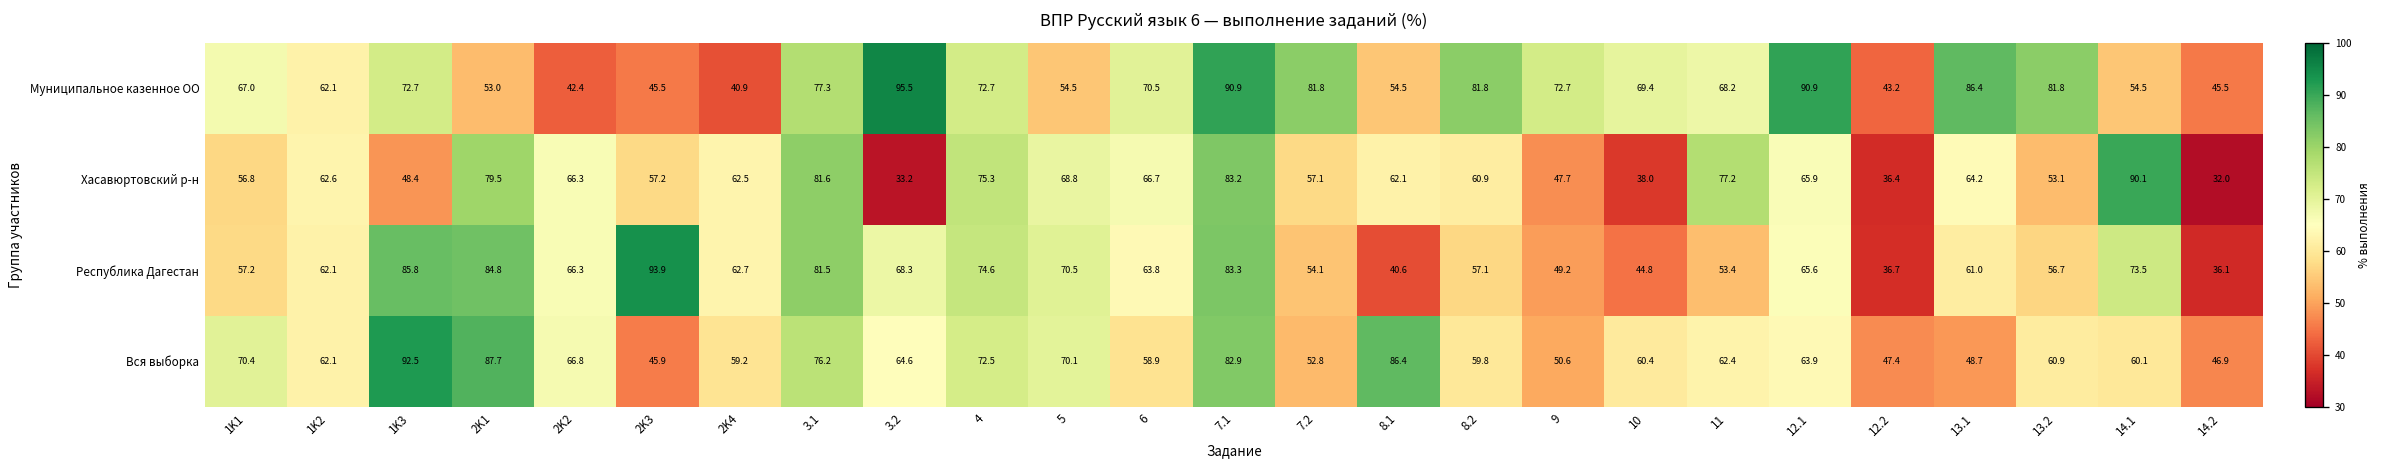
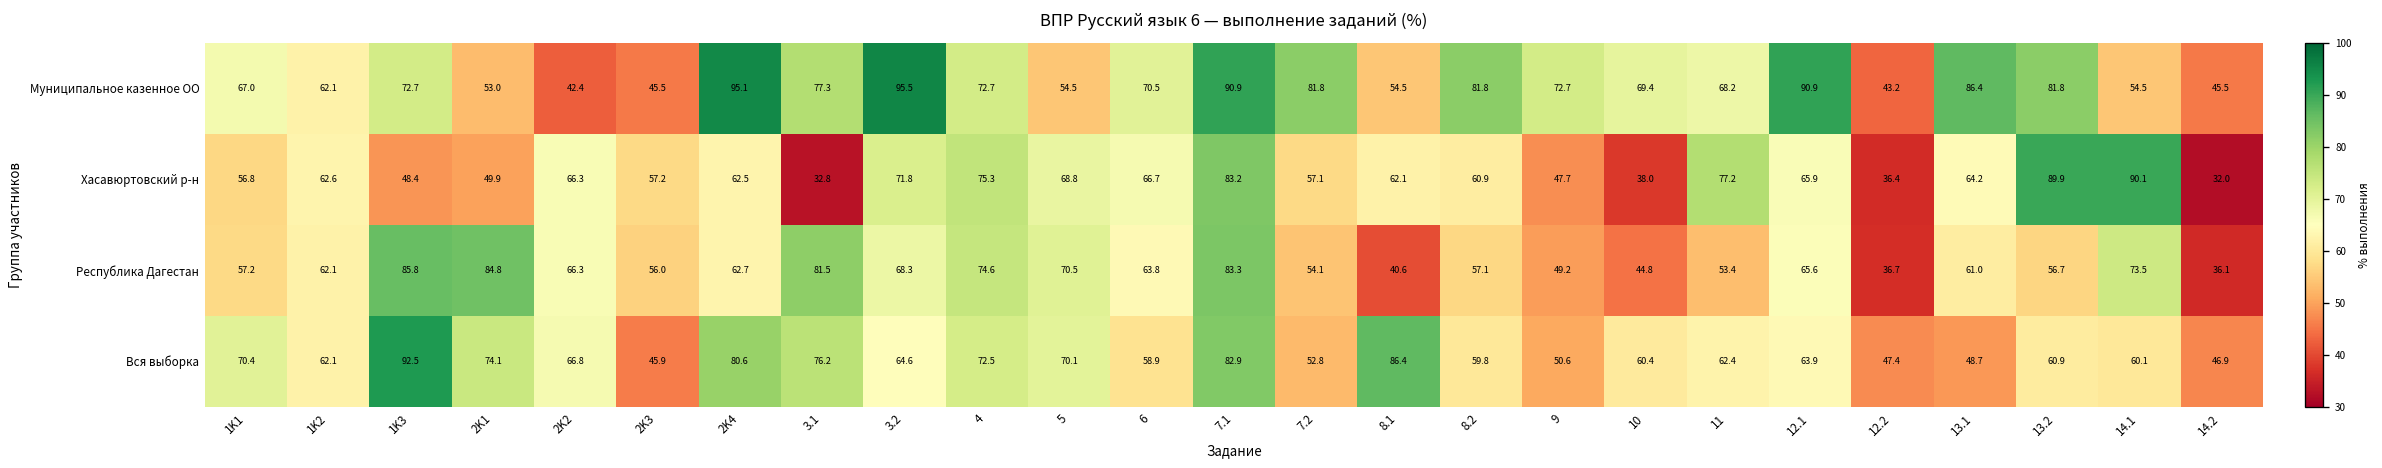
Муниципальное казенное ОО, 2K4: 40.9 -> 95.1
Хасавюртовский р-н, 2K1: 79.5 -> 49.9
Хасавюртовский р-н, 3.1: 81.6 -> 32.8
Хасавюртовский р-н, 3.2: 33.2 -> 71.8
Хасавюртовский р-н, 13.2: 53.1 -> 89.9
Республика Дагестан, 2K3: 93.9 -> 56.0
Вся выборка, 2K1: 87.7 -> 74.1
Вся выборка, 2K4: 59.2 -> 80.6
